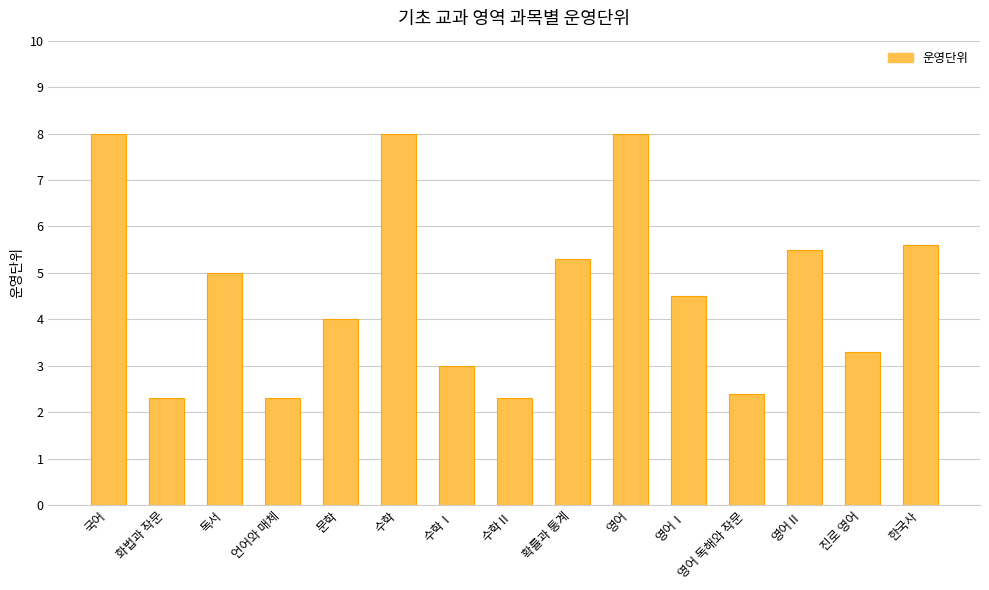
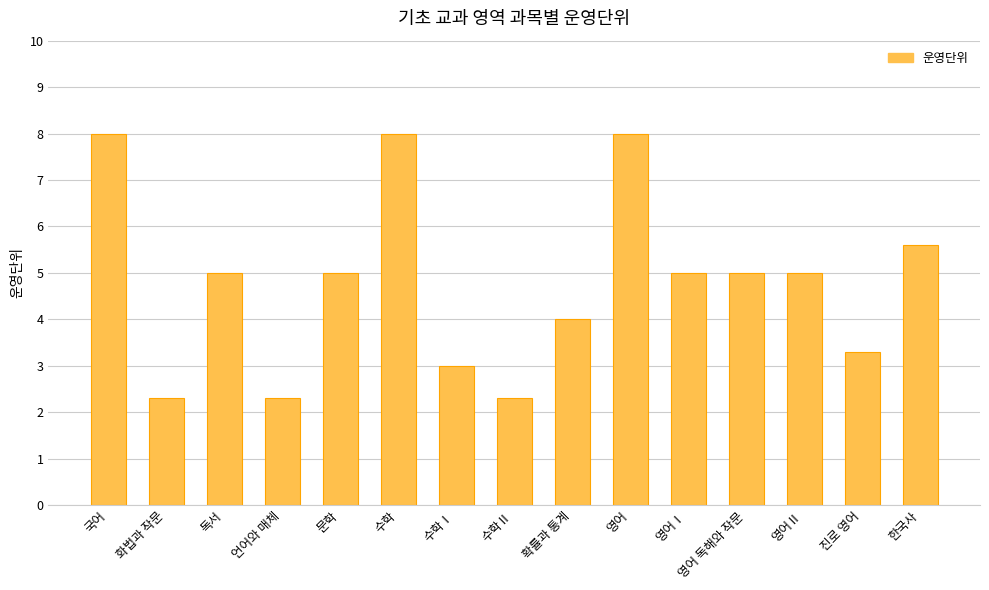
문학: 4 -> 5
확률과 통계: 5.3 -> 4.0
영어Ⅰ: 4.5 -> 5.0
영어 독해와 작문: 2.4 -> 5.0
영어Ⅱ: 5.5 -> 5.0
